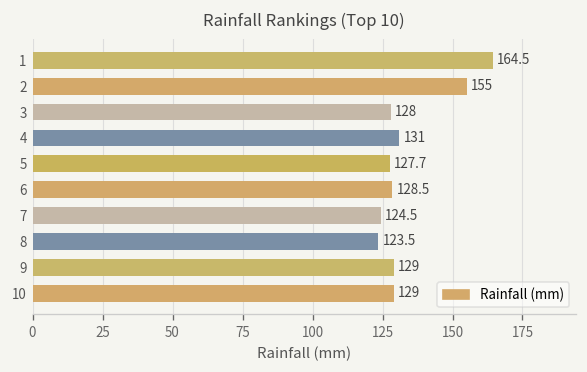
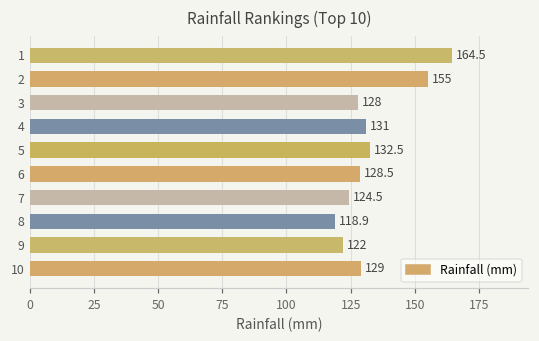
5: 127.7 -> 132.5
8: 123.5 -> 118.9
9: 129 -> 122
